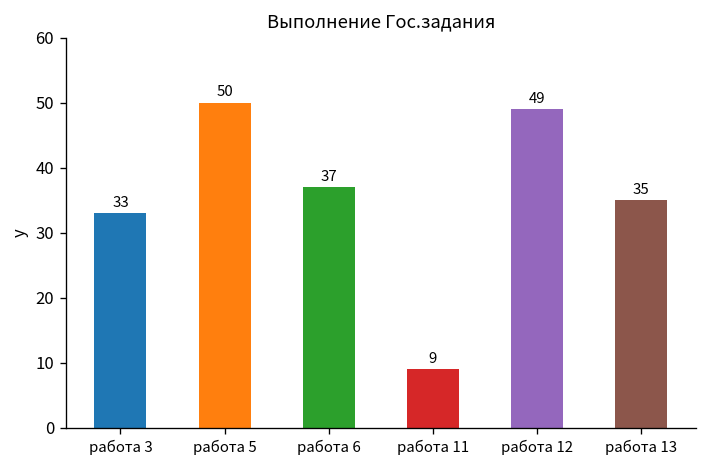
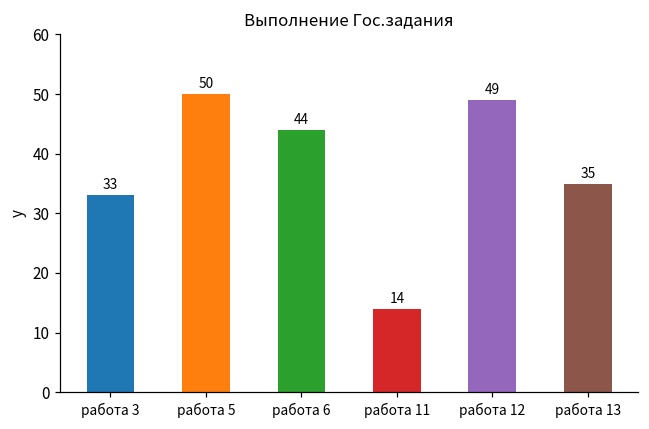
работа 6: 37 -> 44
работа 11: 9 -> 14
